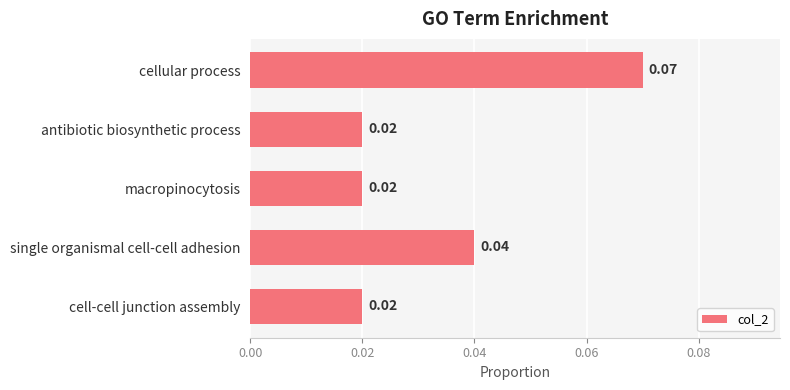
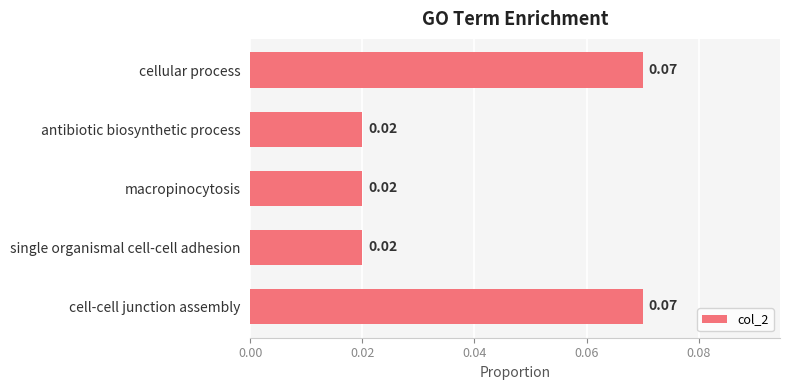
single organismal cell-cell adhesion: 0.04 -> 0.02
cell-cell junction assembly: 0.02 -> 0.07
